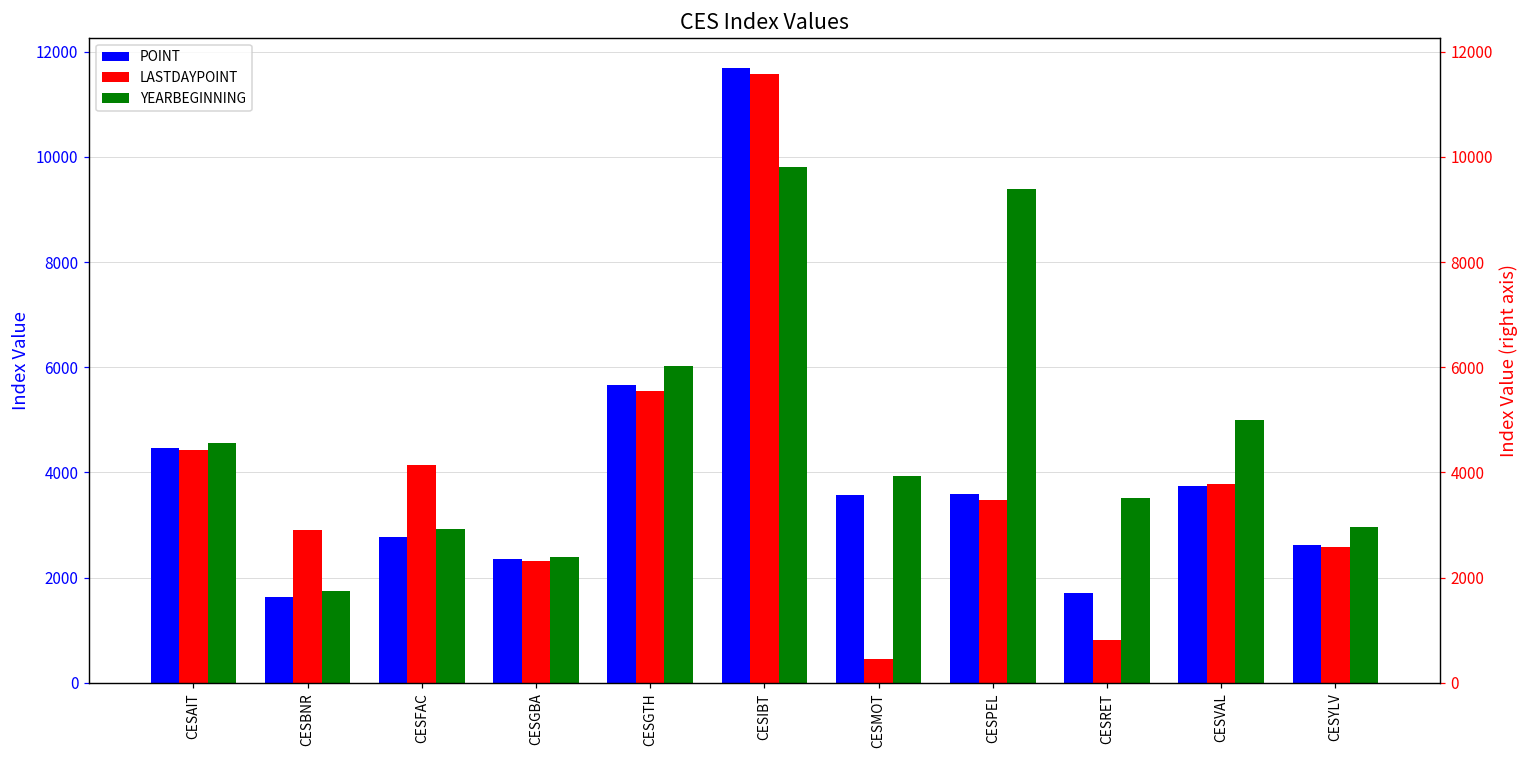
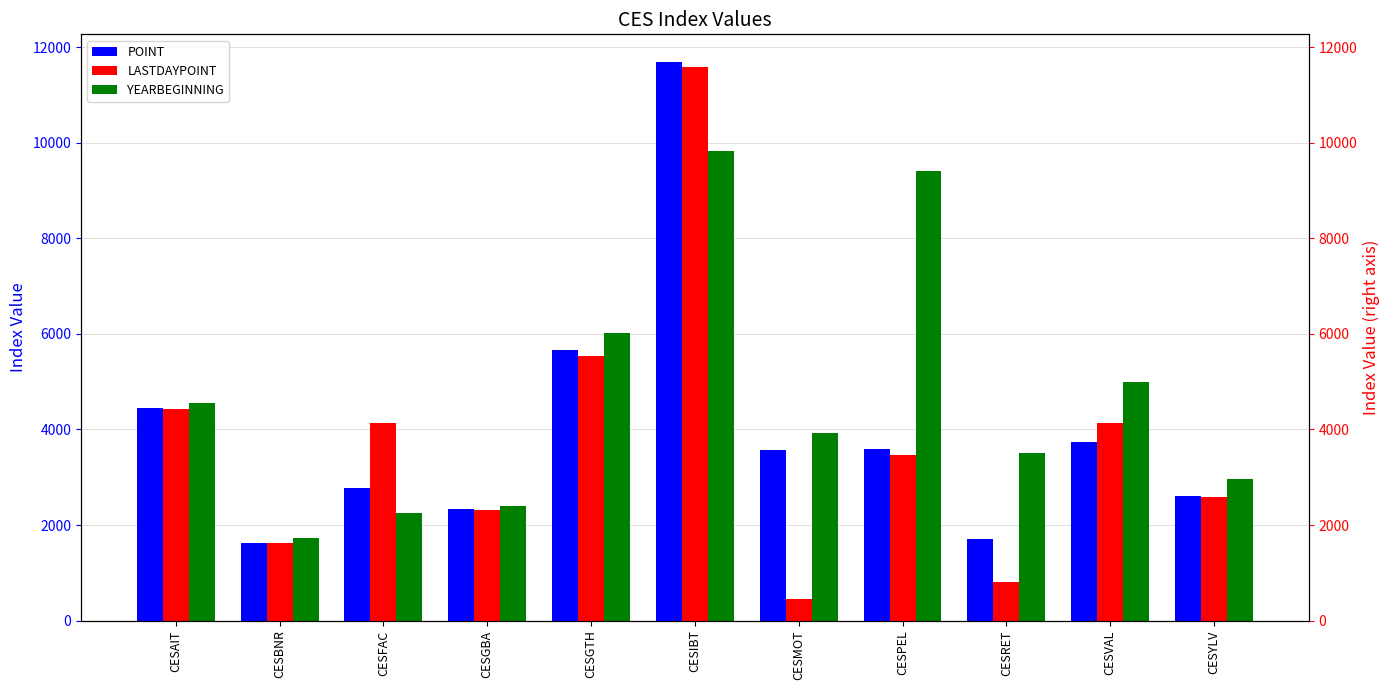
LASTDAYPOINT, CESBNR: 2900 -> 1600
YEARBEGINNING, CESFAC: 2900 -> 2300
LASTDAYPOINT, CESVAL: 3800 -> 4100
